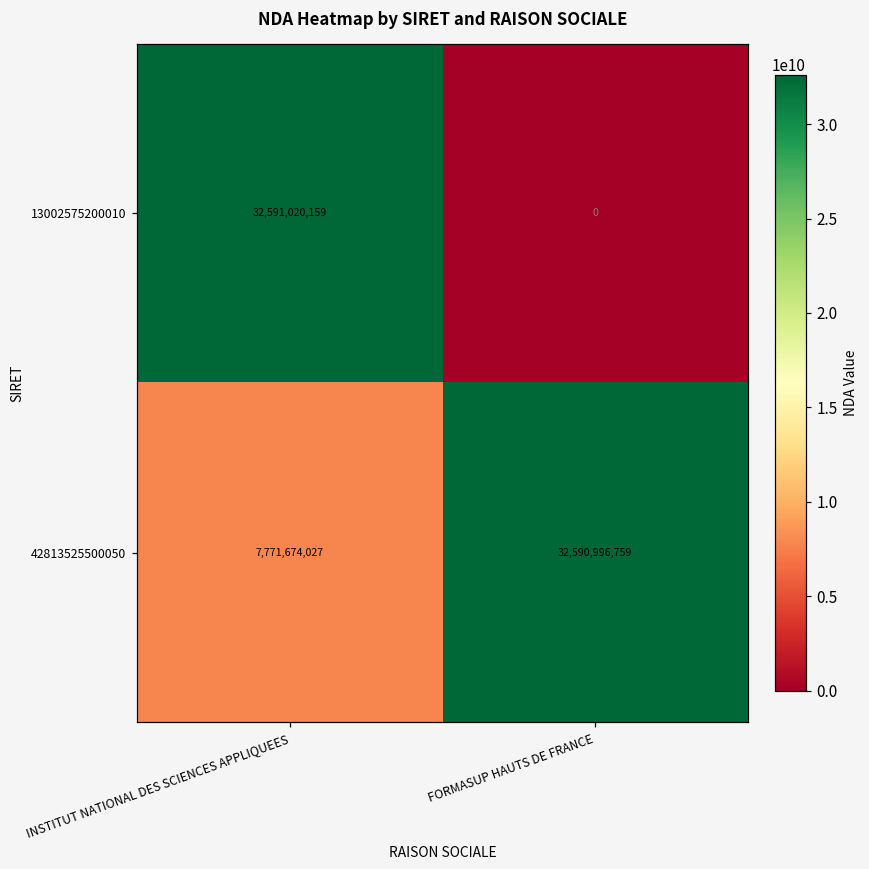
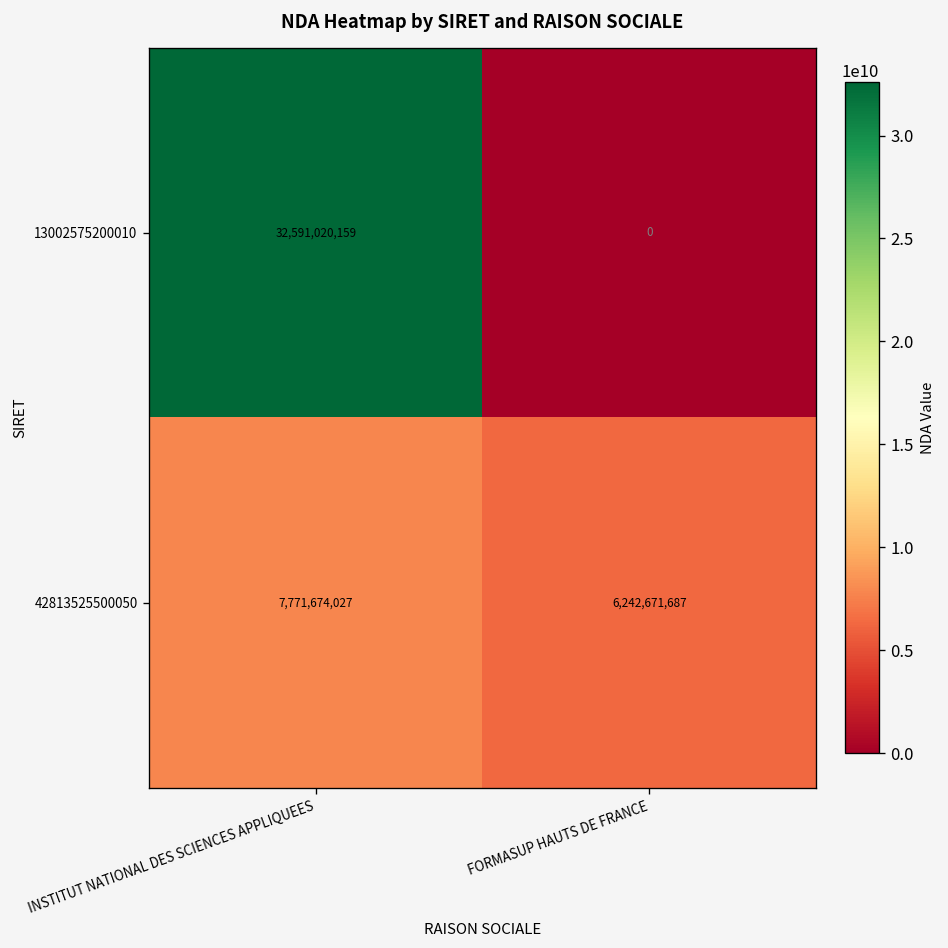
42813525500050, FORMASUP HAUTS DE FRANCE: 32,590,996,759 -> 6,242,671,687
